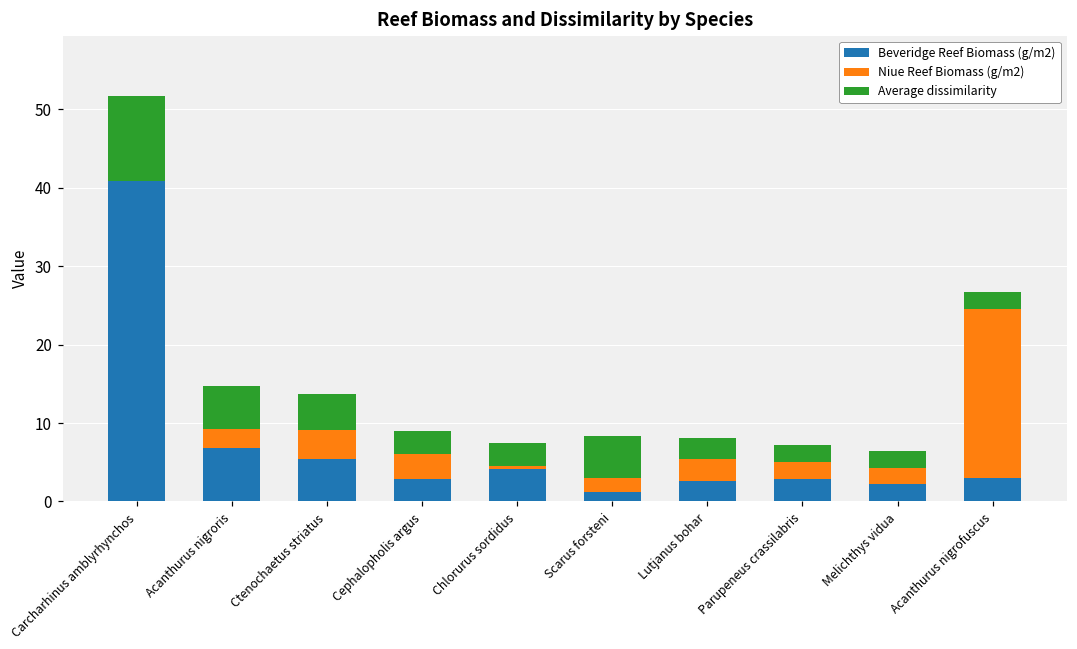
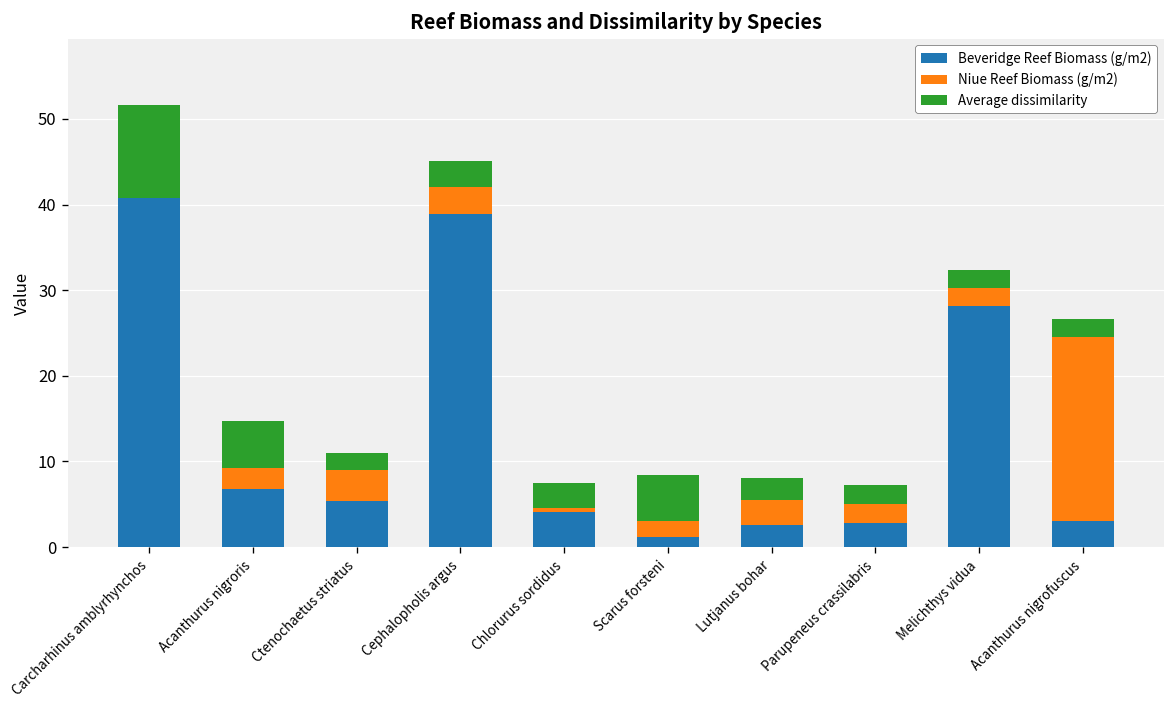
Average dissimilarity, Ctenochaetus striatus: 5 -> 2
Beveridge Reef Biomass (g/m2), Cephalopholis argus: 3 -> 39
Beveridge Reef Biomass (g/m2), Melichthys vidua: 2 -> 28
